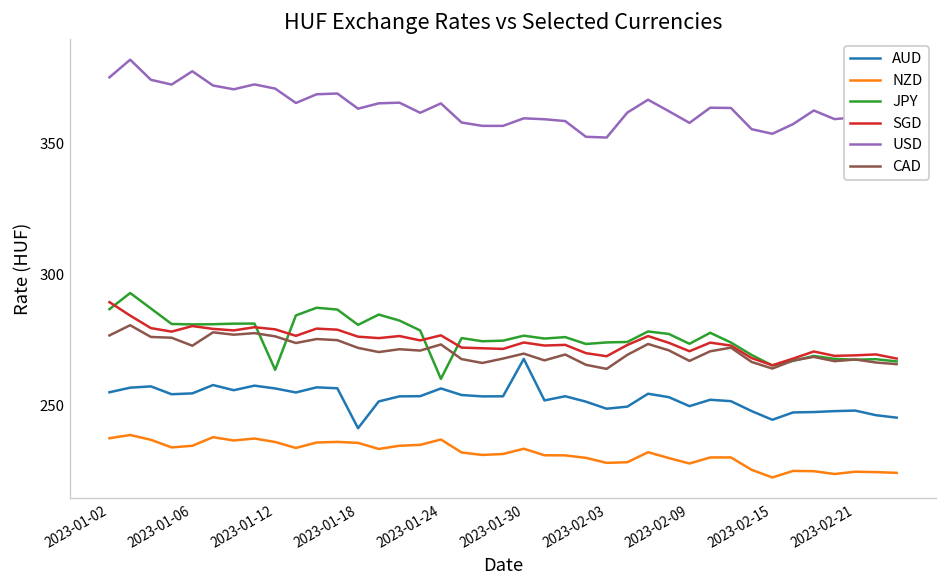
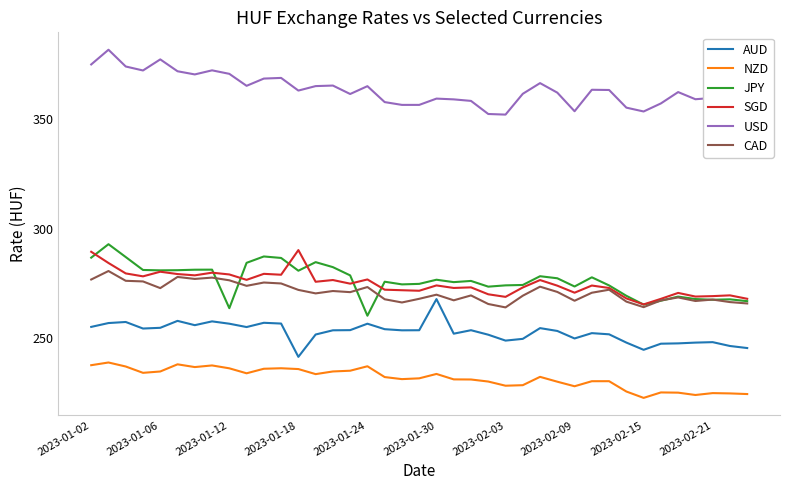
SGD, 2023-01-18: 276 -> 290
USD, 2023-02-09: 358 -> 354
